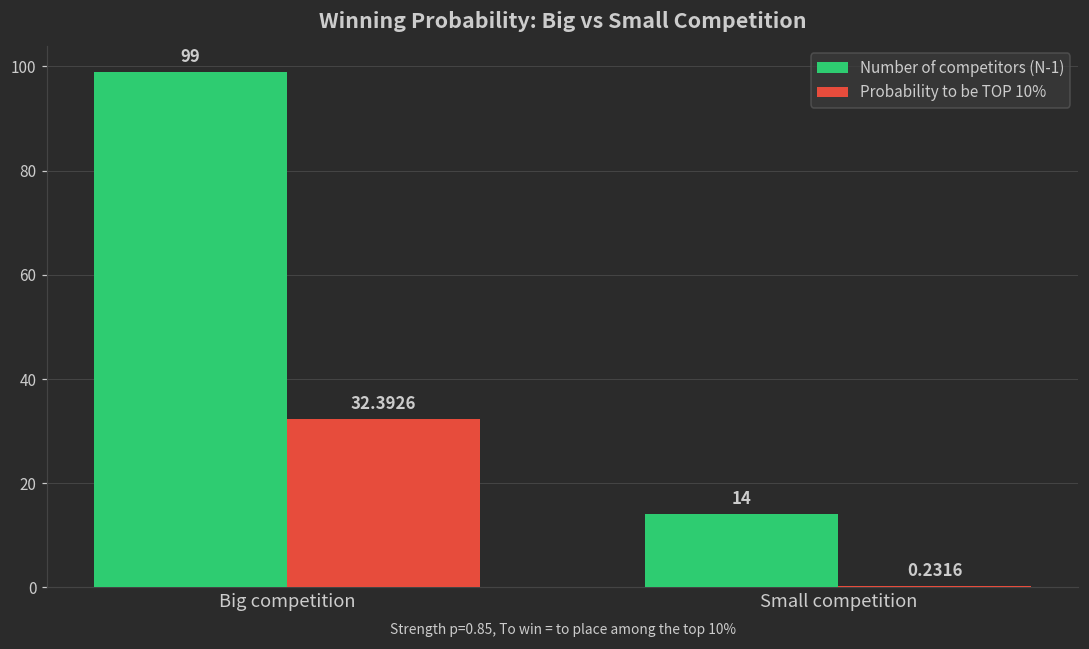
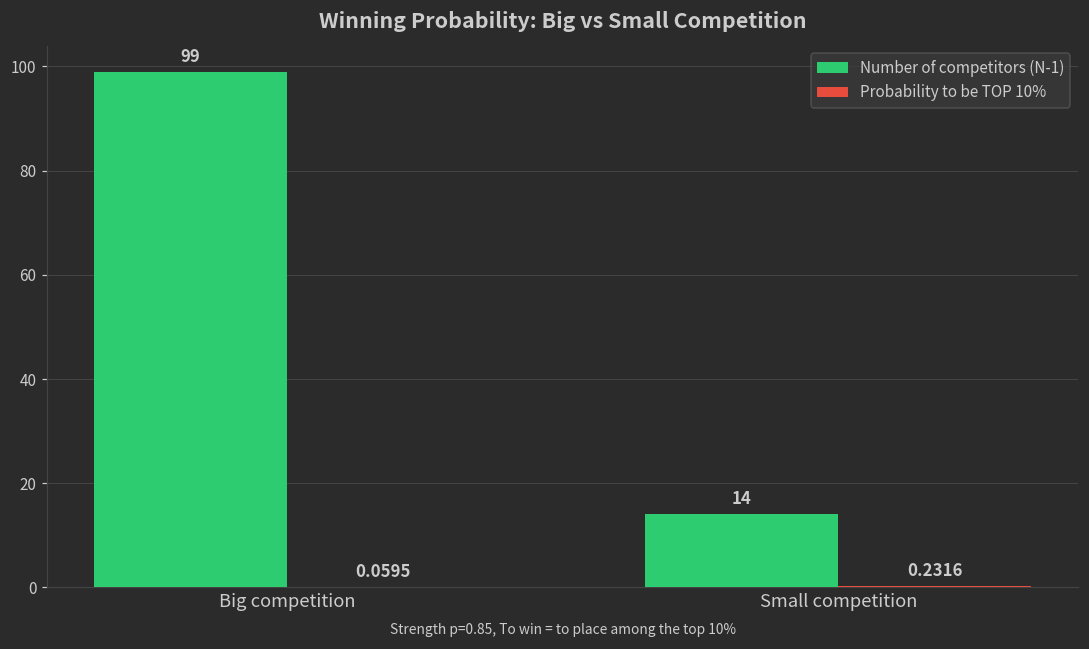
Probability to be TOP 10%, Big competition: 32.3926 -> 0.0595
